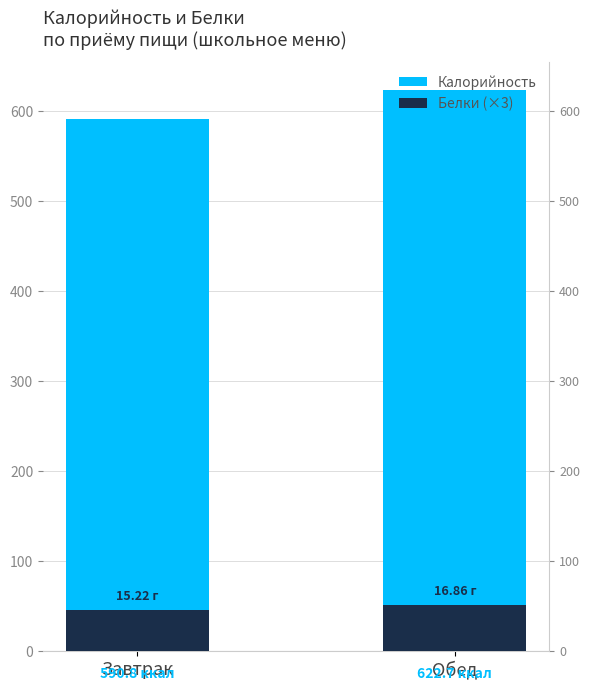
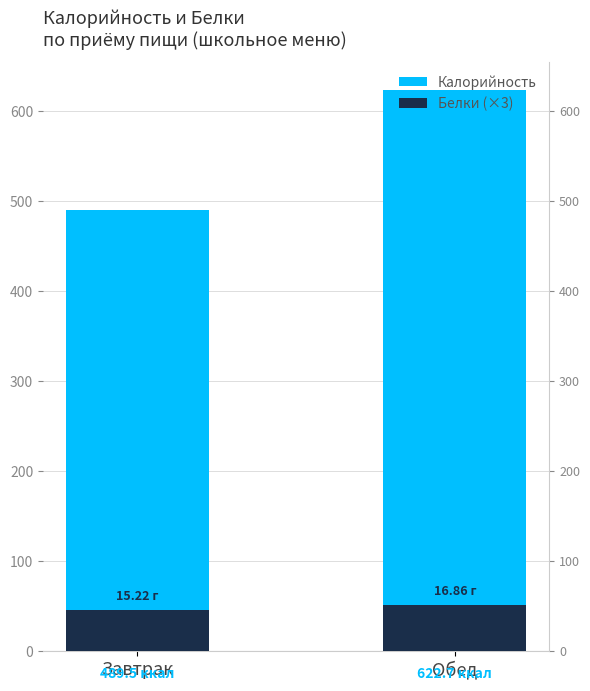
Калорийность, Завтрак: 590.8 -> 489.5
